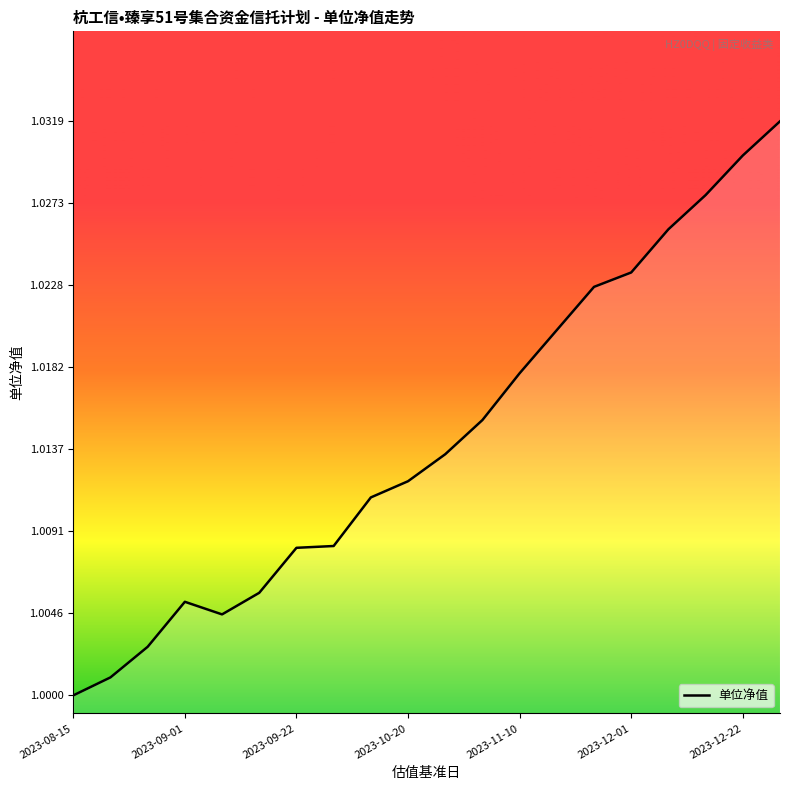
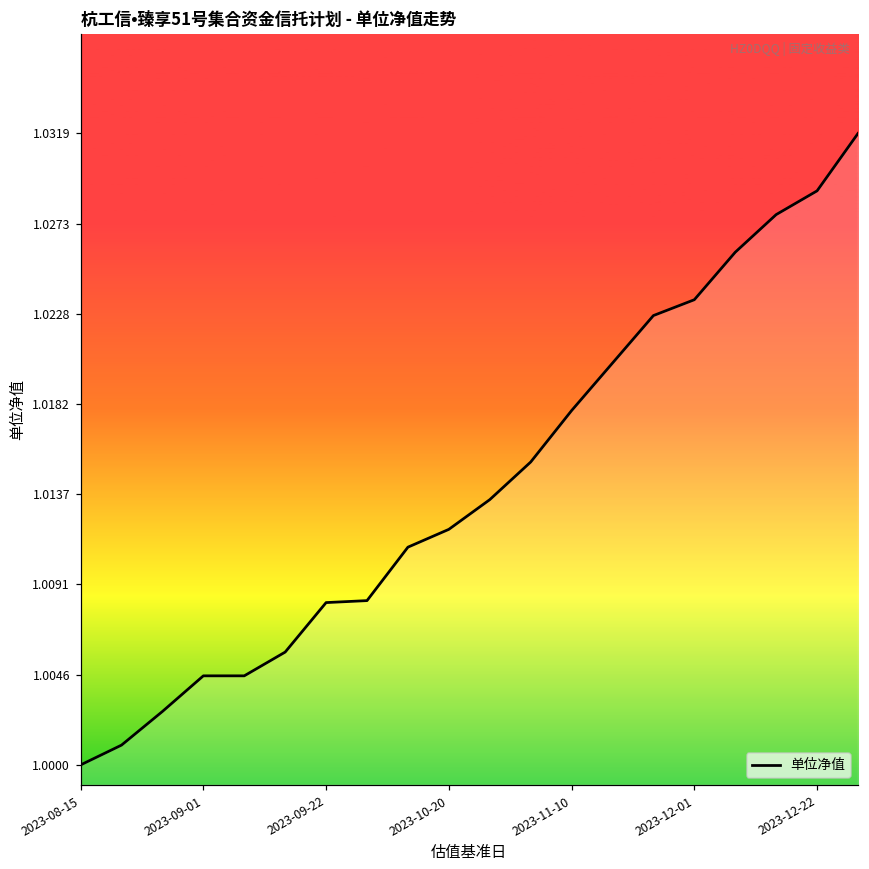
2023-09-01: 1.0052 -> 1.0045
2023-12-22: 1.030 -> 1.029
